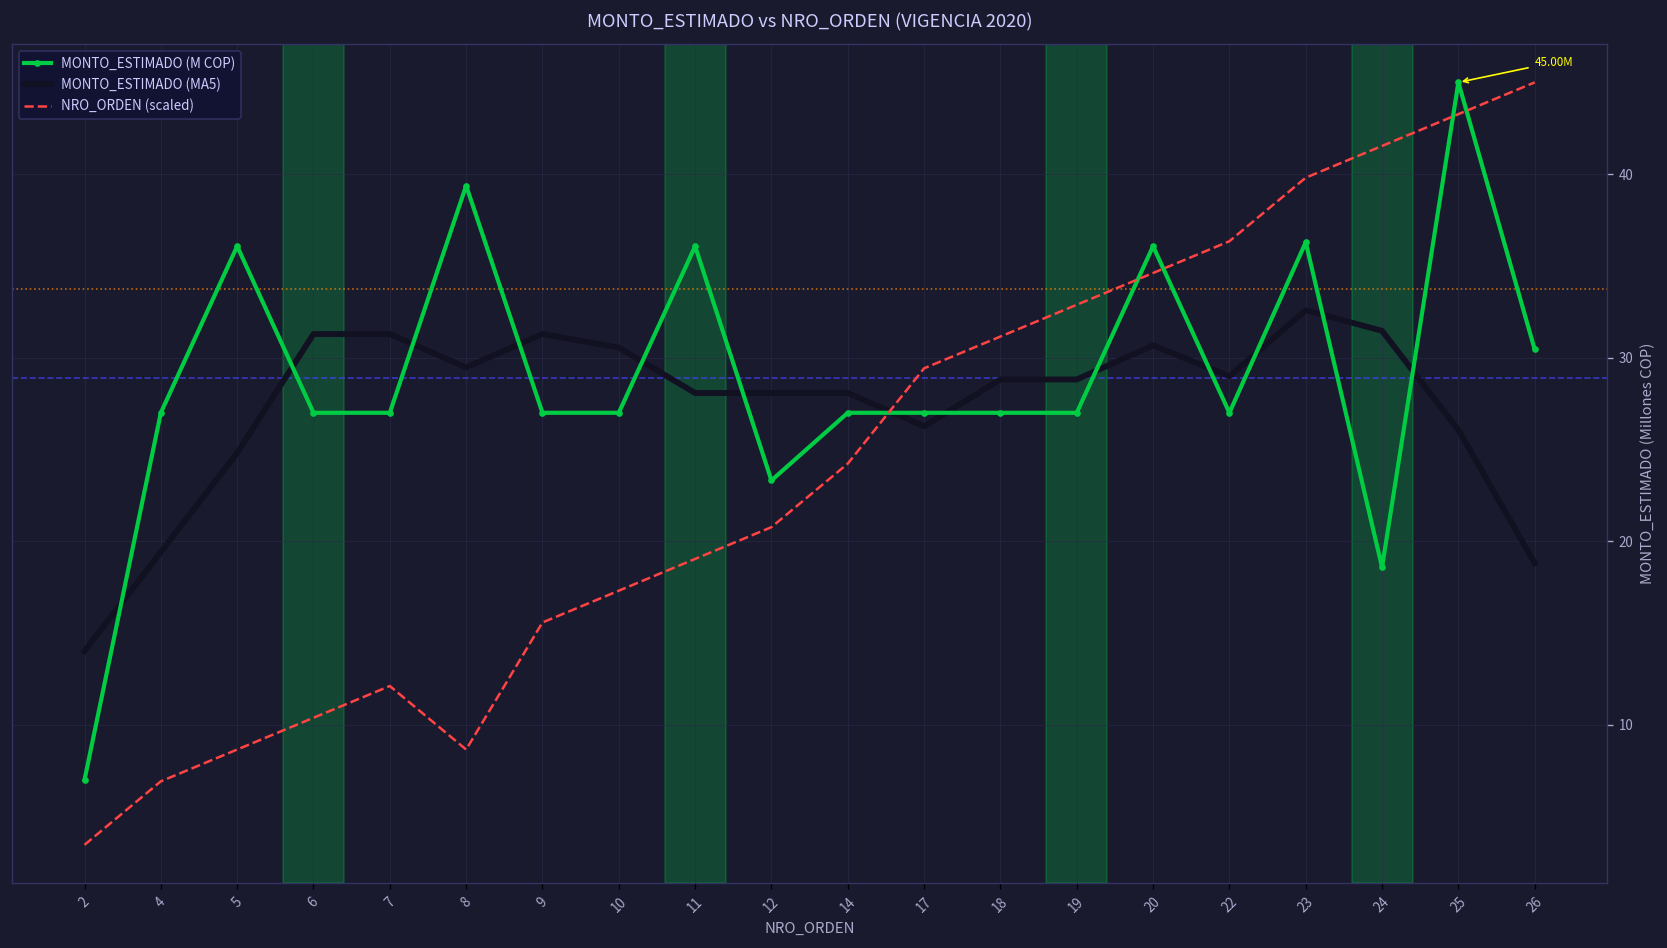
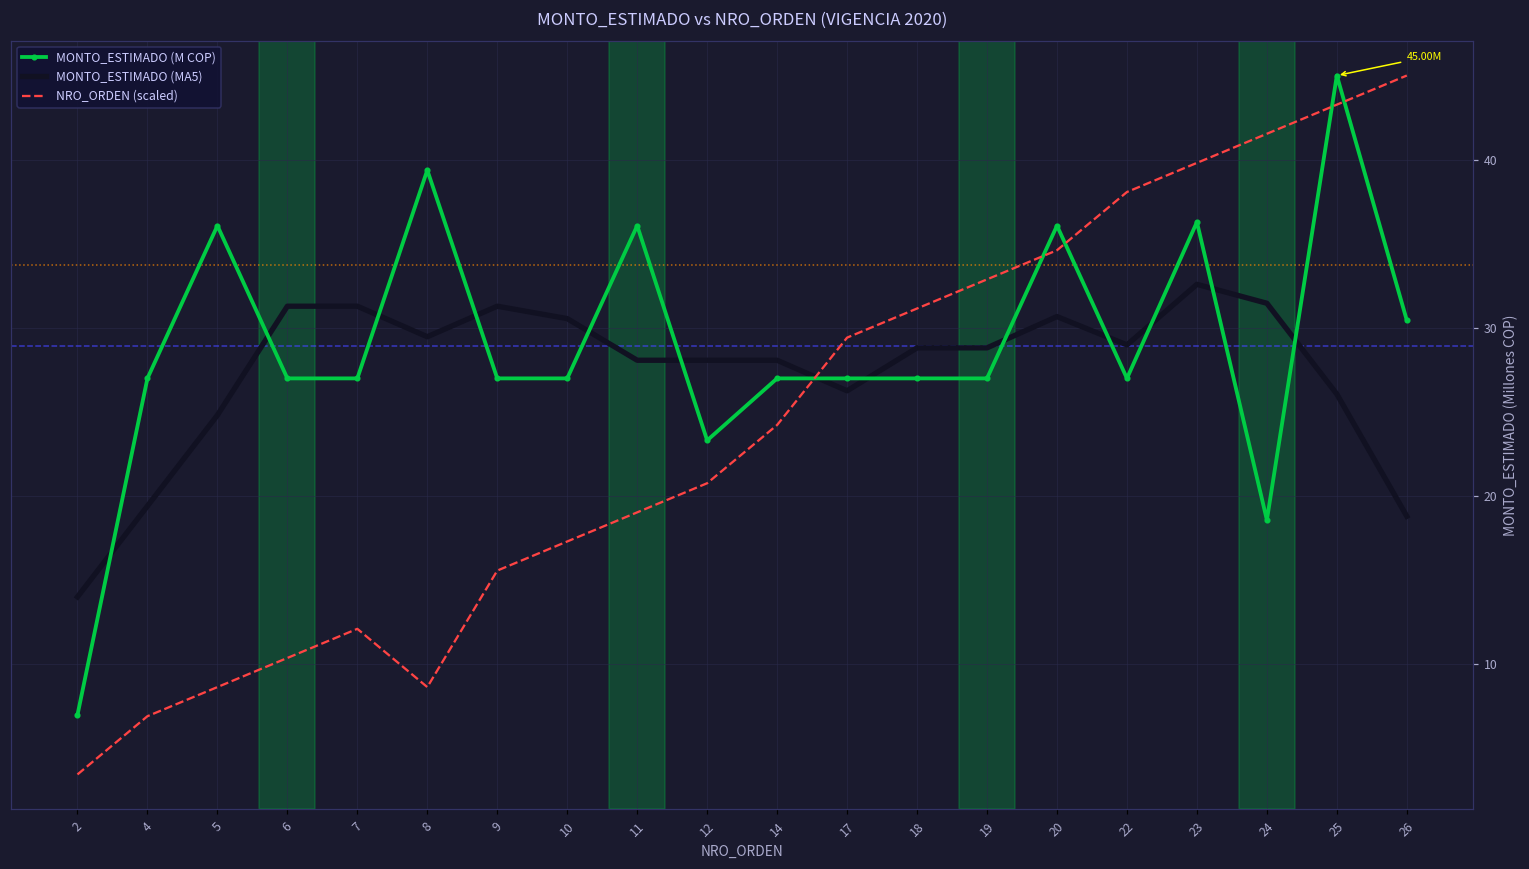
NRO_ORDEN (scaled), 22: 36.3 -> 38.1
